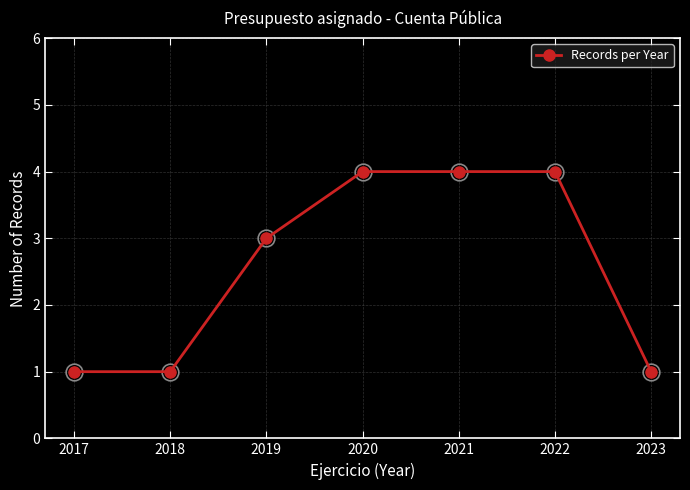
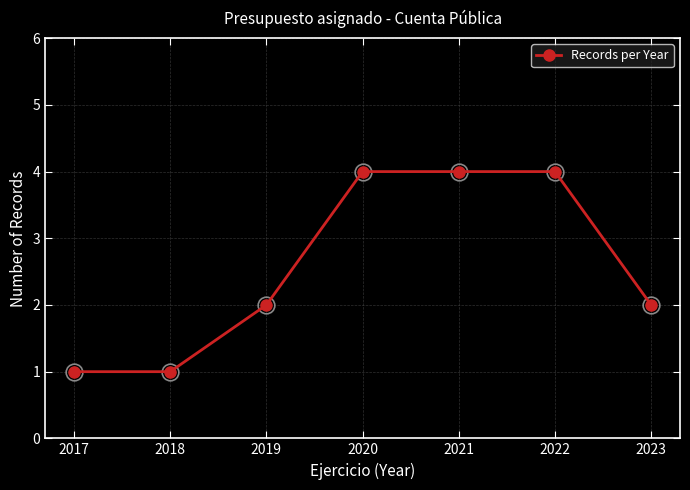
2019: 3 -> 2
2023: 1 -> 2
